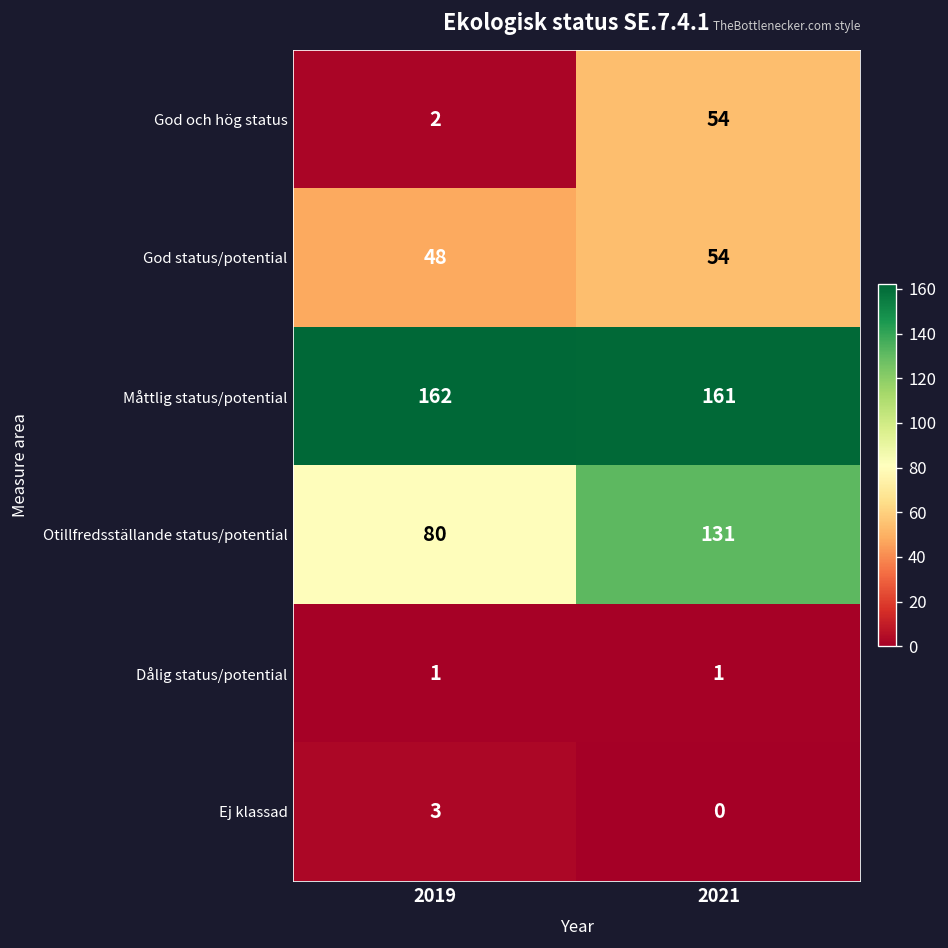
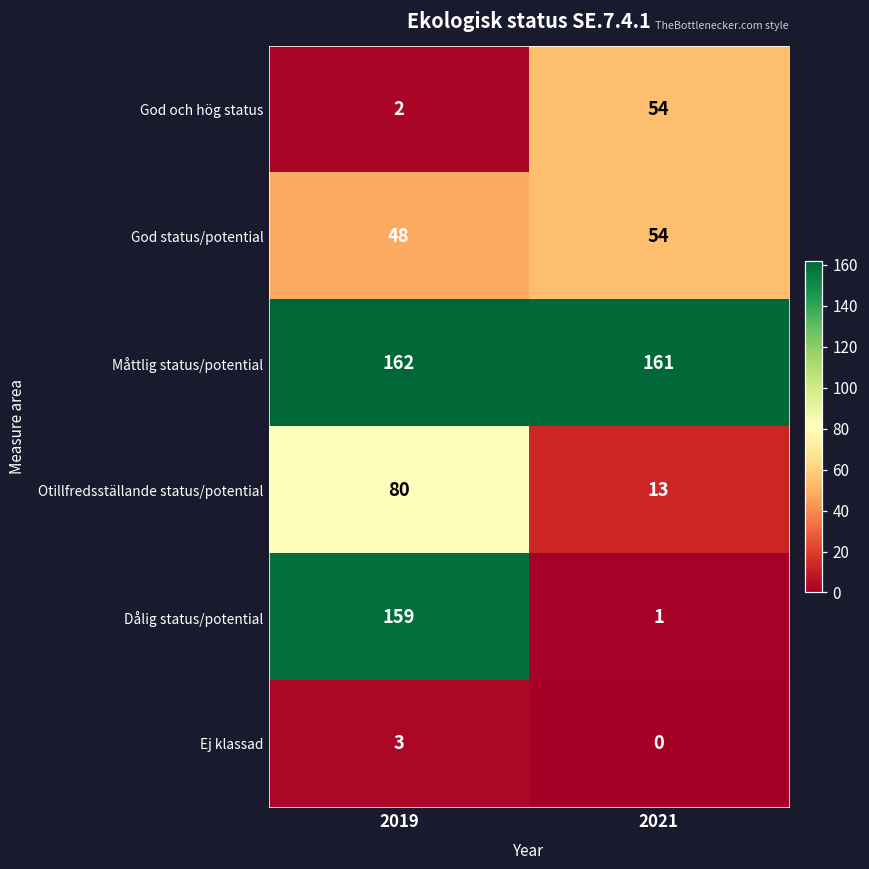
Otillfredsställande status/potential, 2021: 131 -> 13
Dålig status/potential, 2019: 1 -> 159
